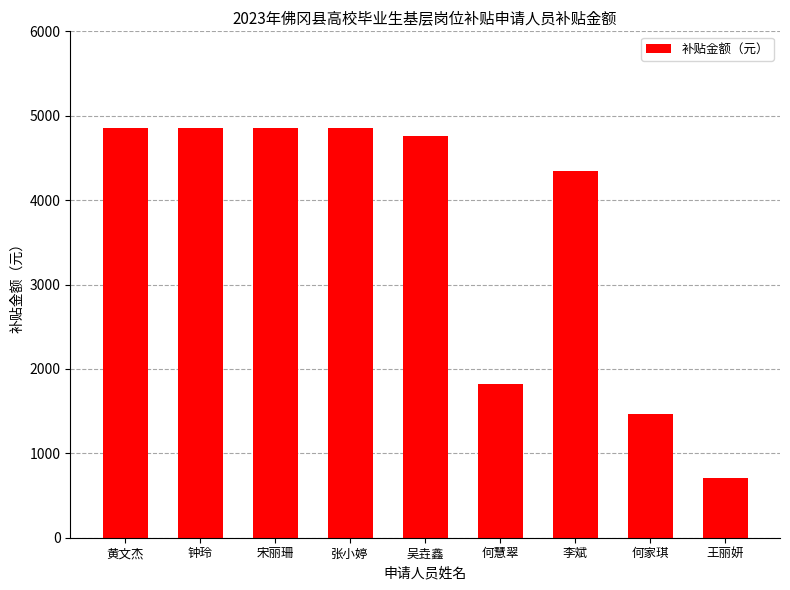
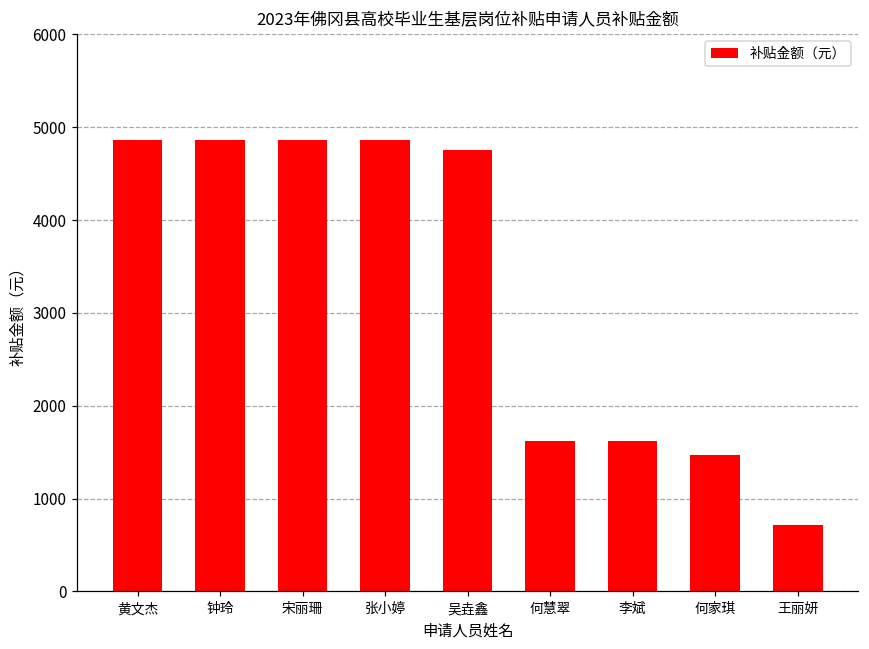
何慧翠: 1800 -> 1600
李斌: 4300 -> 1600
